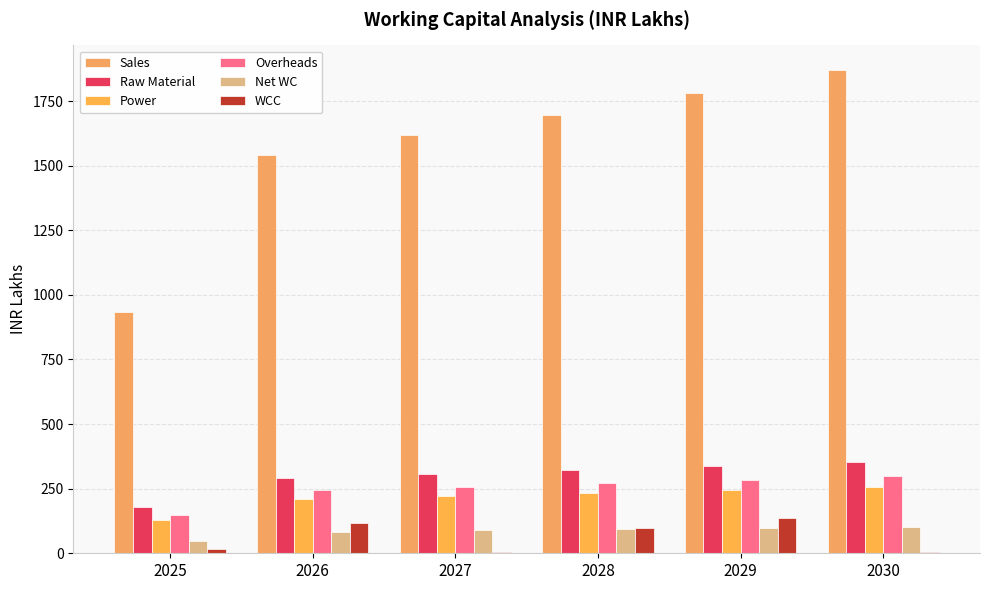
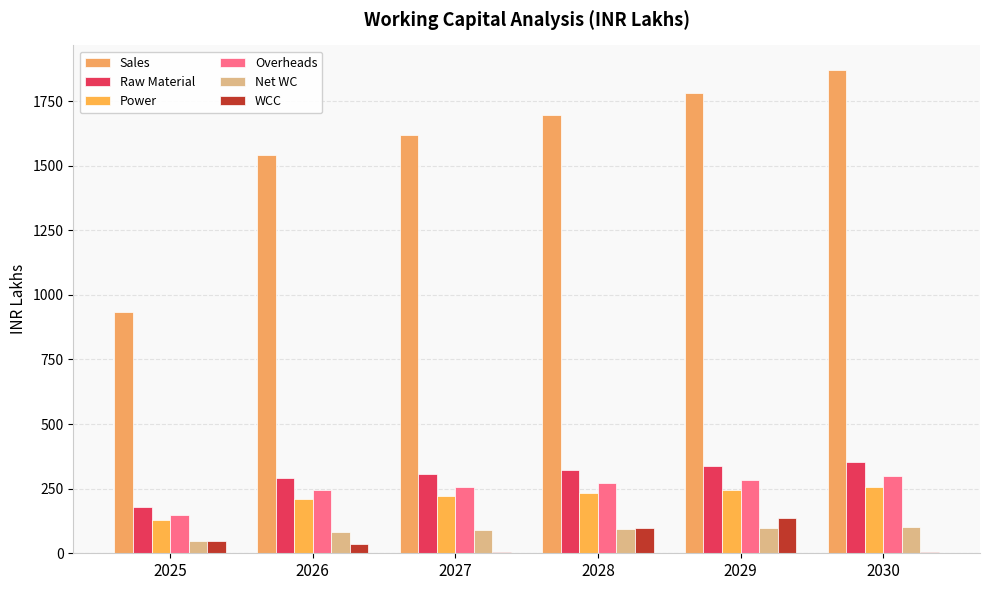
WCC, 2025: 20 -> 50
WCC, 2026: 120 -> 40
